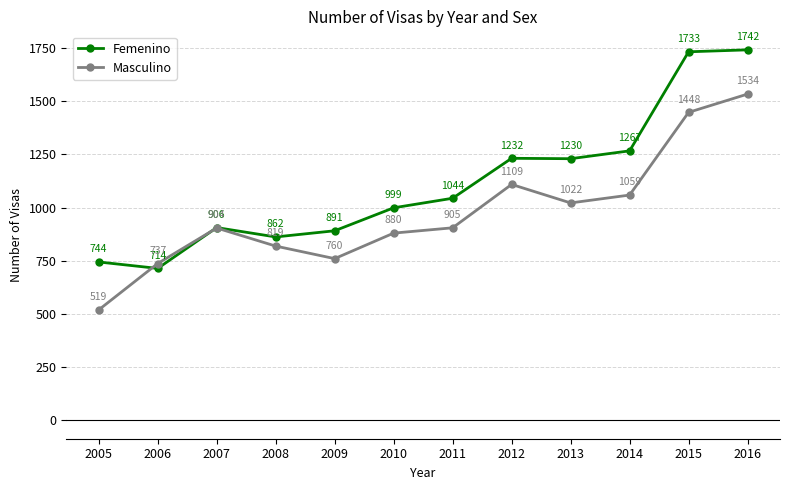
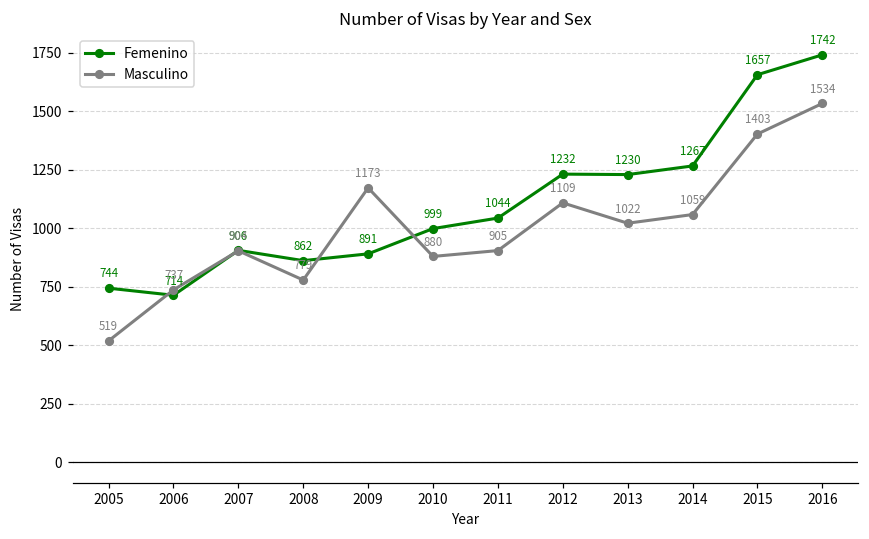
Masculino, 2008: 819 -> 779
Masculino, 2009: 760 -> 1173
Femenino, 2015: 1733 -> 1657
Masculino, 2015: 1448 -> 1403
